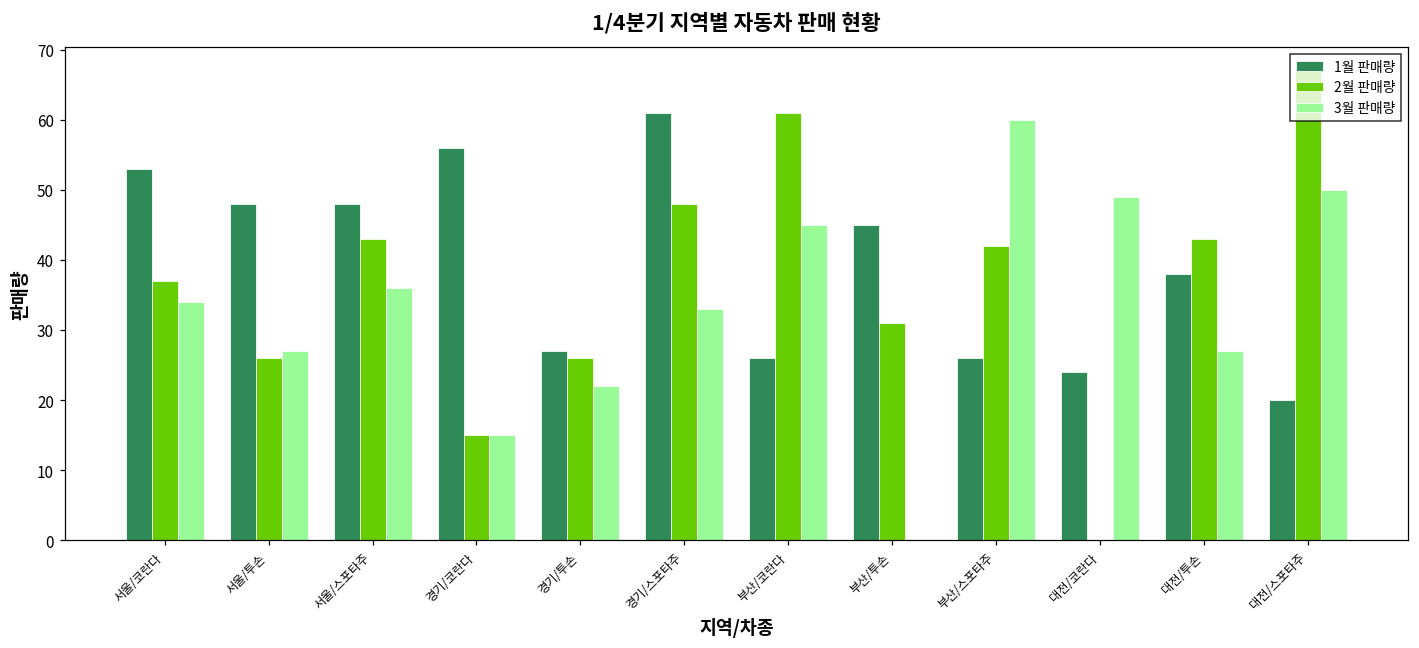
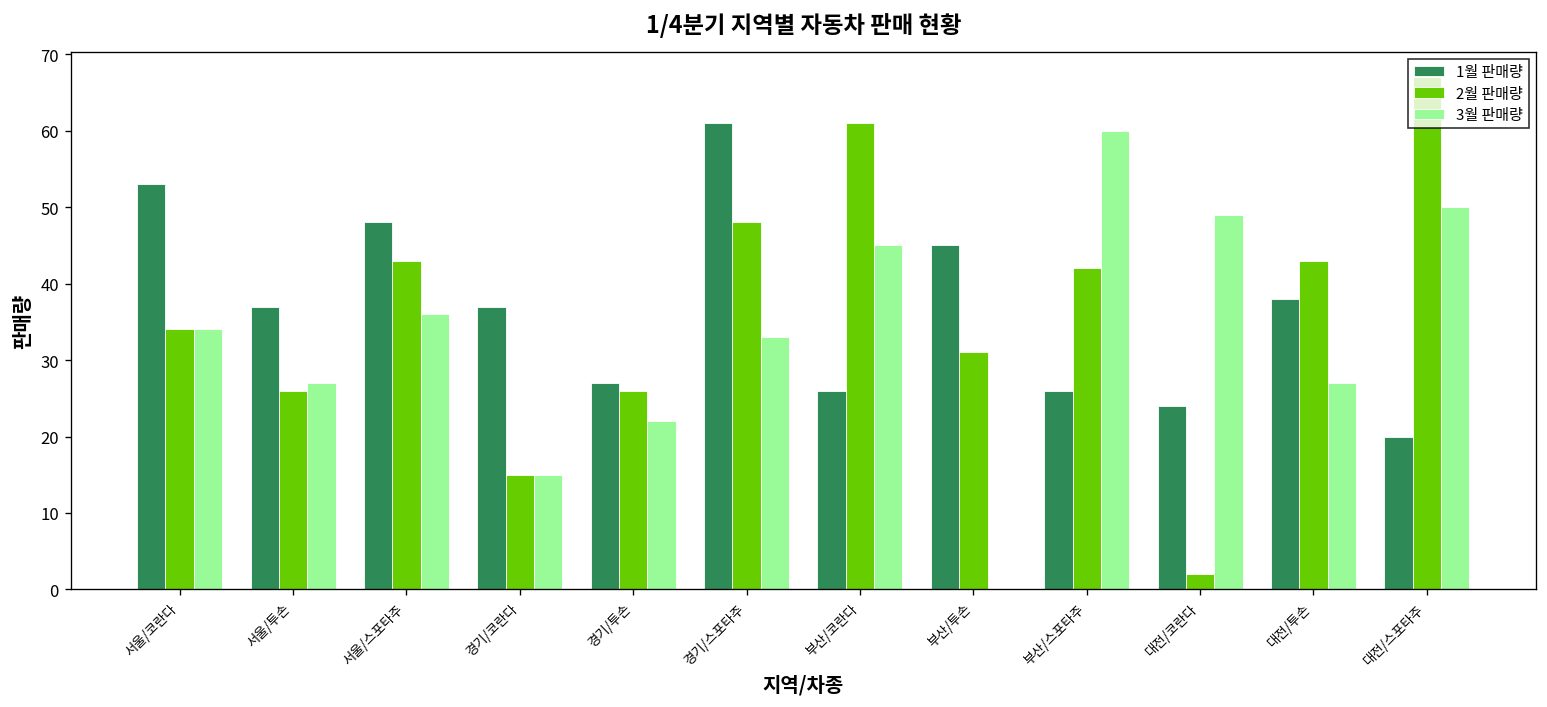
2월 판매량, 서울/코란다: 37 -> 34
1월 판매량, 서울/투손: 48 -> 37
1월 판매량, 경기/코란다: 56 -> 37
2월 판매량, 대전/코란다: 0 -> 2
